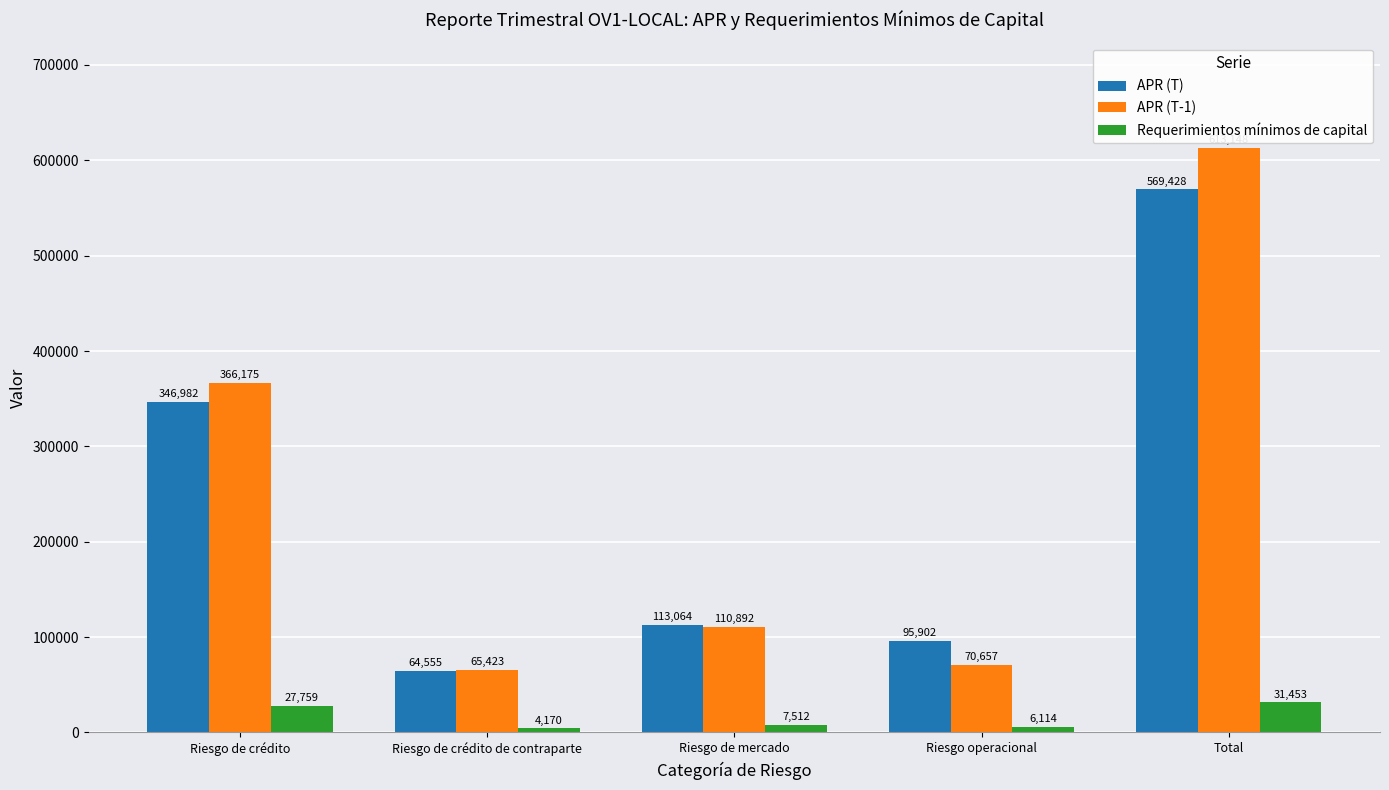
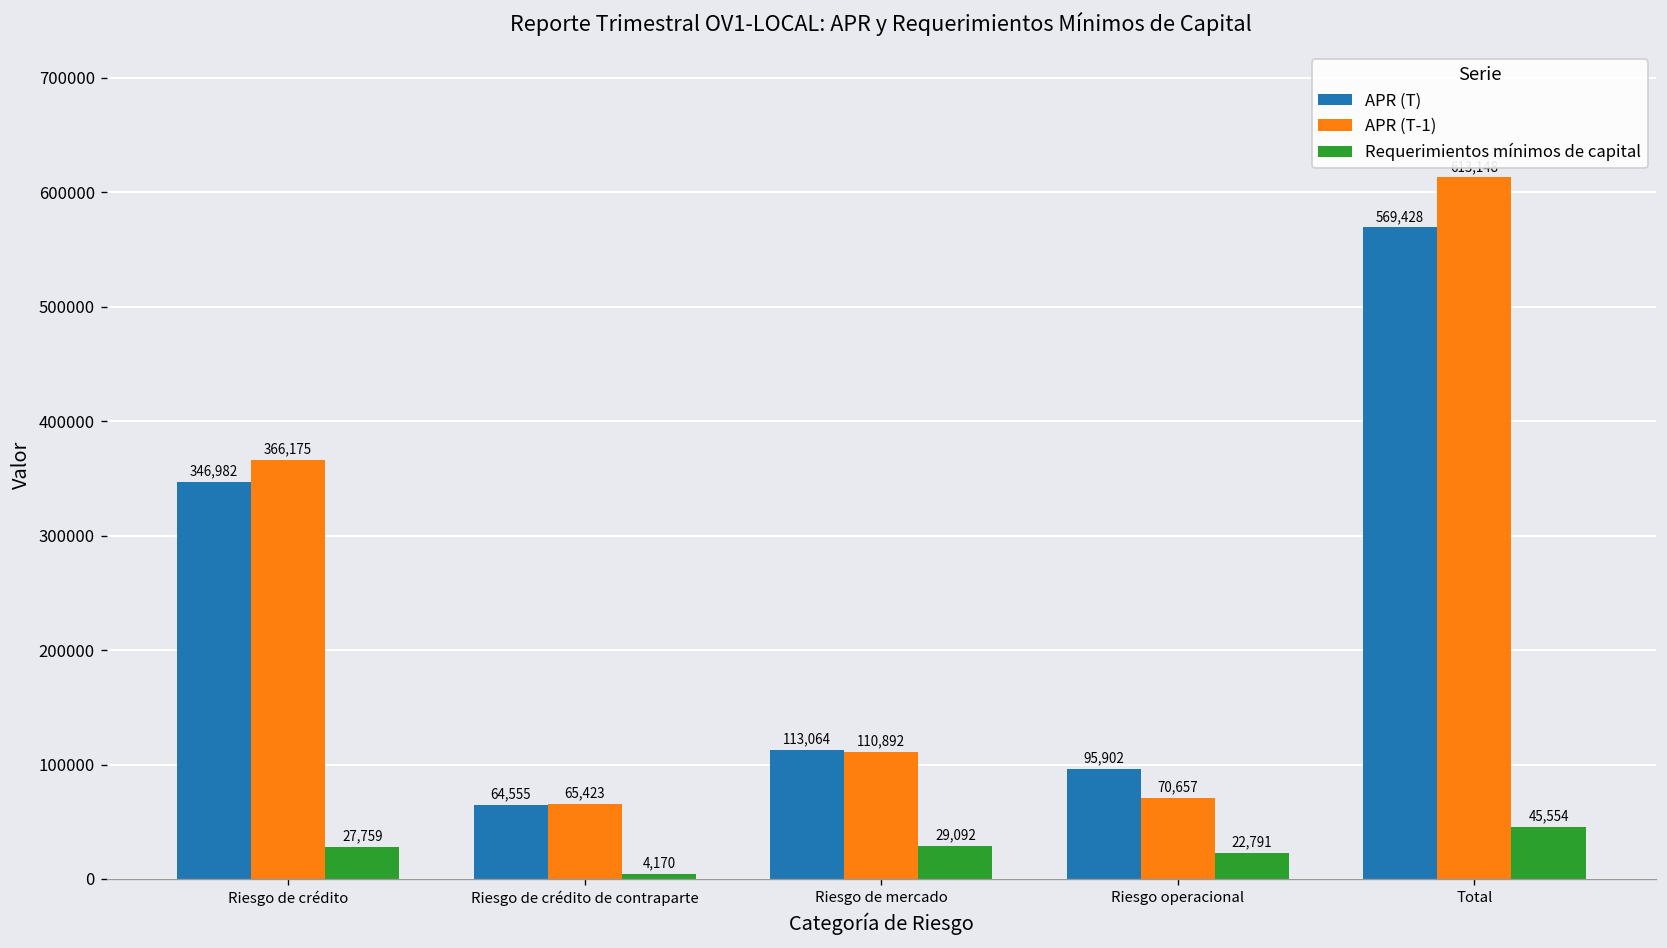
Requerimientos mínimos de capital, Riesgo de mercado: 7,512 -> 29,092
Requerimientos mínimos de capital, Riesgo operacional: 6,114 -> 22,791
Requerimientos mínimos de capital, Total: 31,453 -> 45,554
